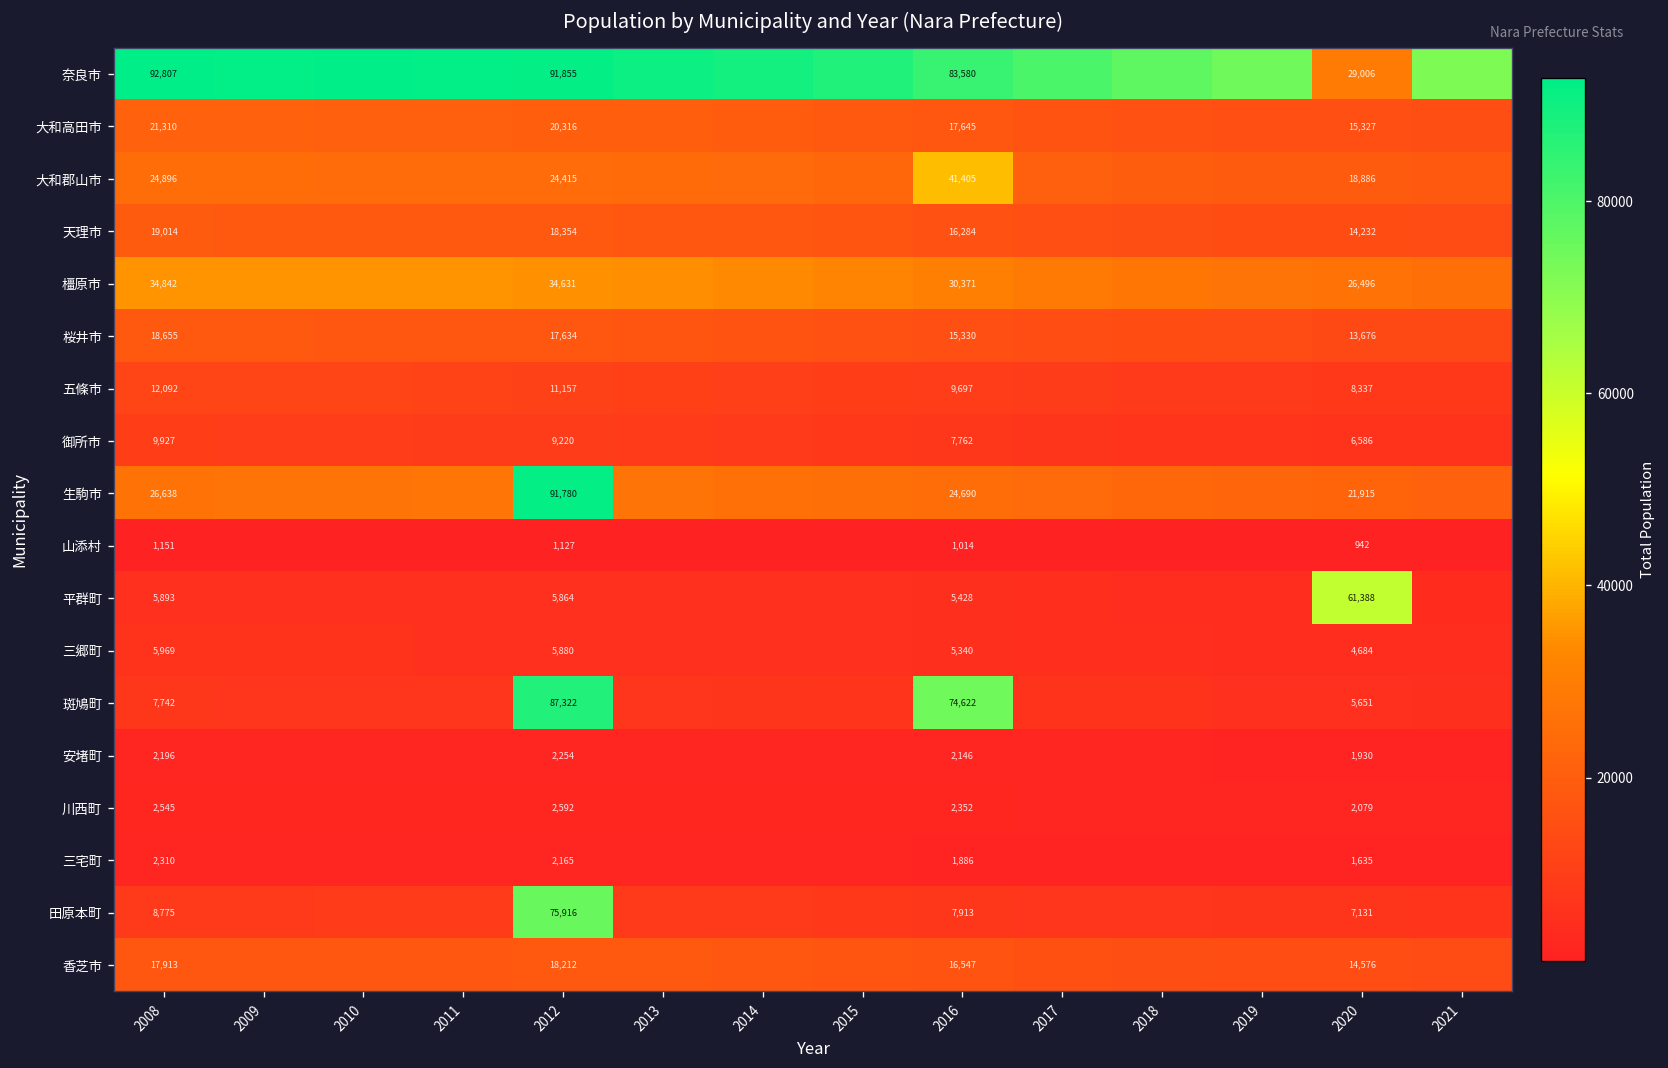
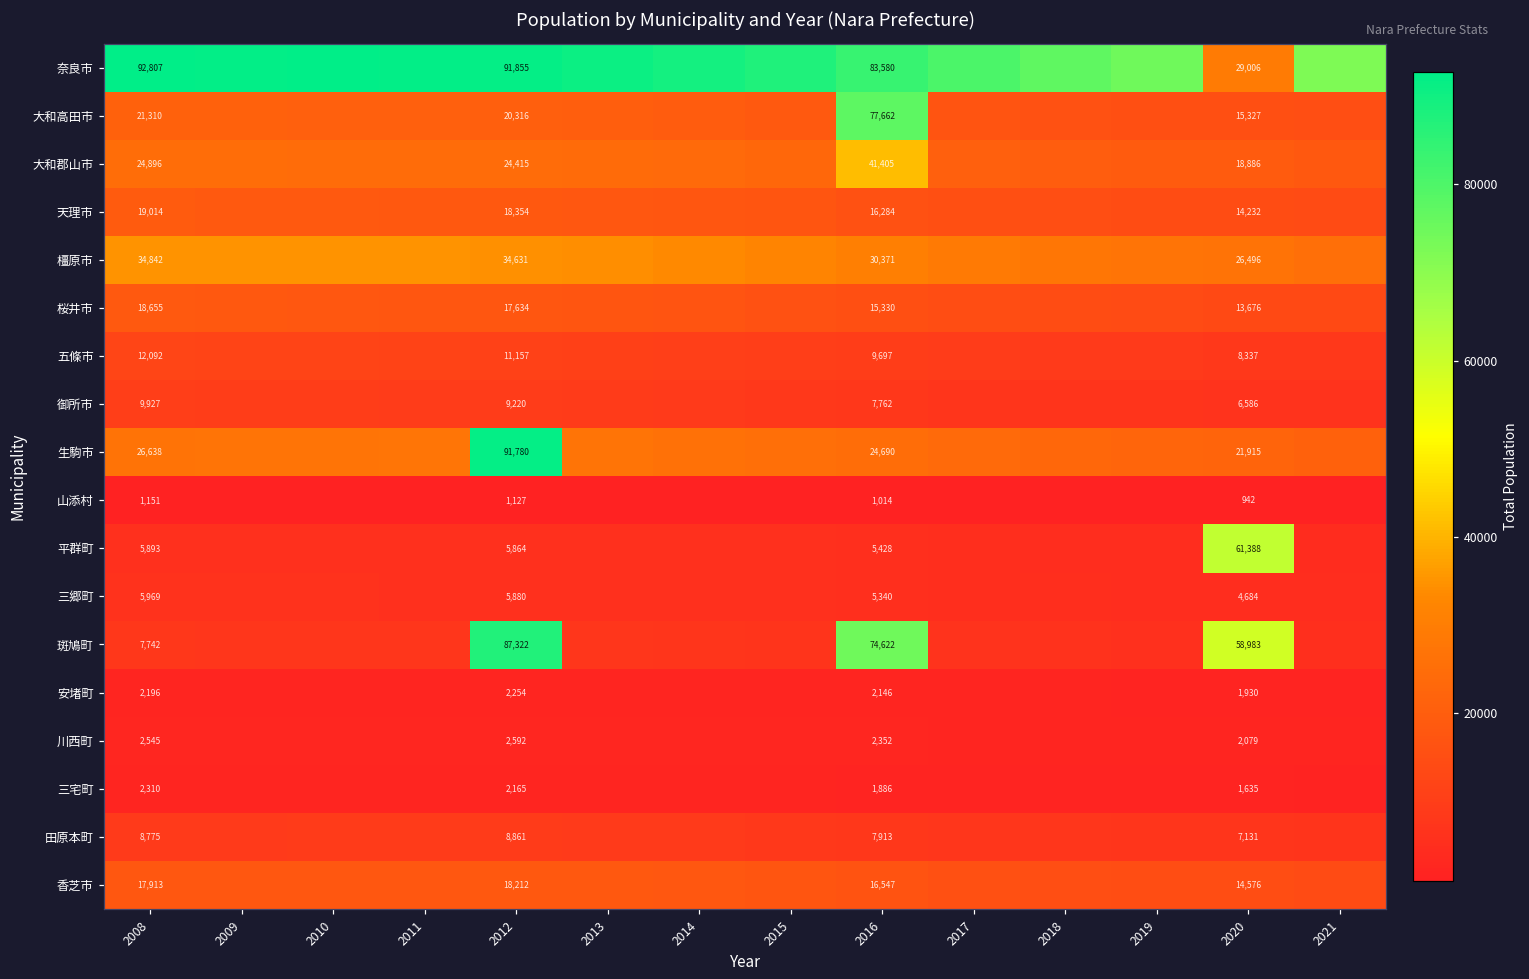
大和高田市, 2016: 17,645 -> 77,662
斑鳩町, 2020: 5,651 -> 58,983
田原本町, 2012: 75,916 -> 8,861
